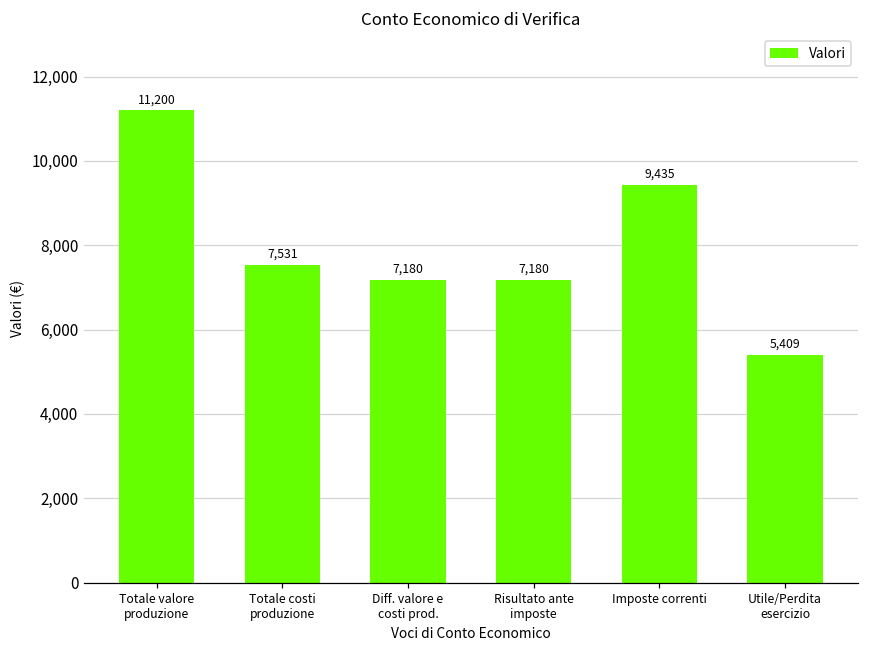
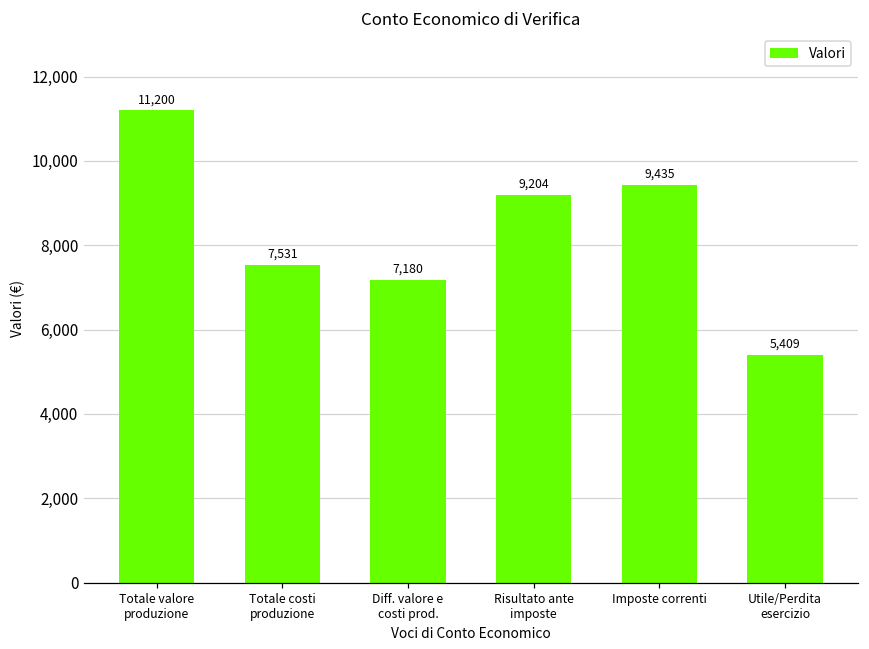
Risultato ante imposte: 7,180 -> 9,204
